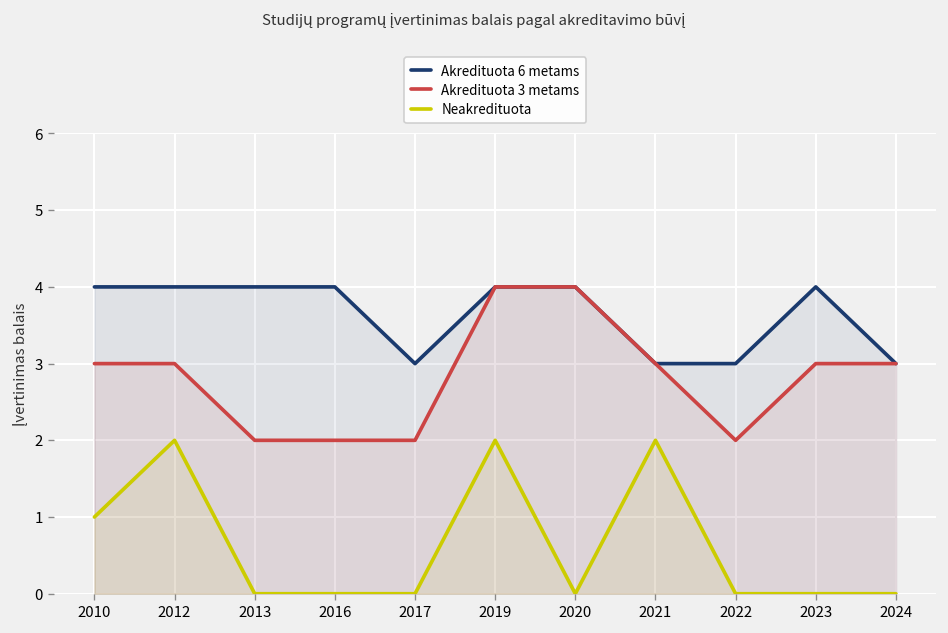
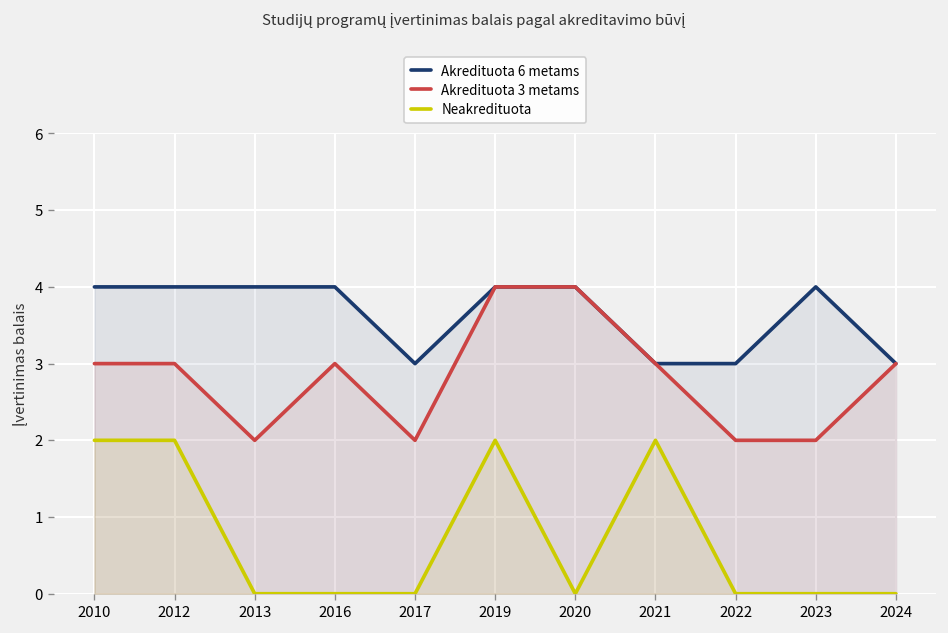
Neakredituota, 2010: 1 -> 2
Akredituota 3 metams, 2016: 2 -> 3
Akredituota 3 metams, 2023: 3 -> 2
